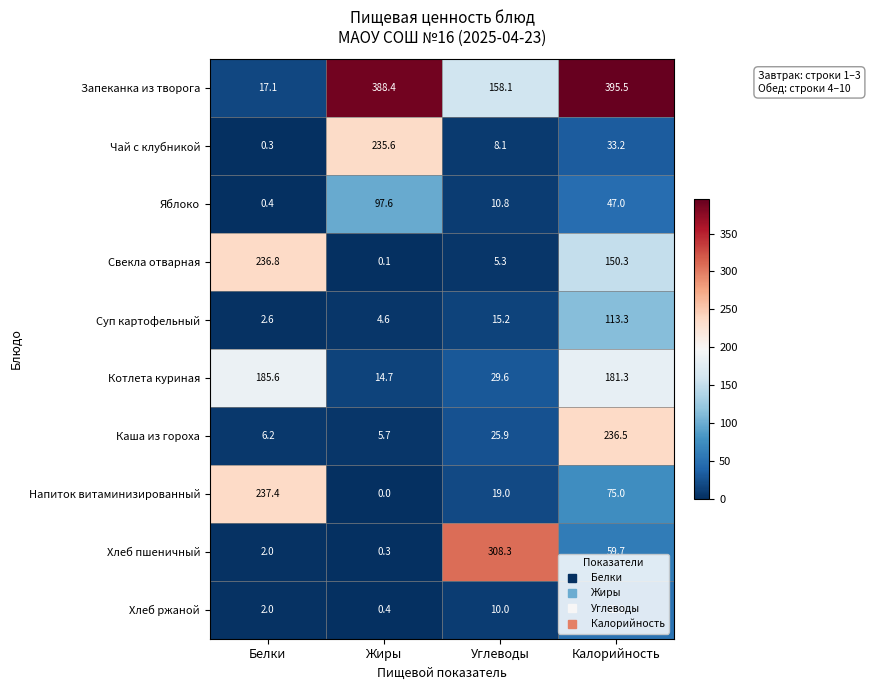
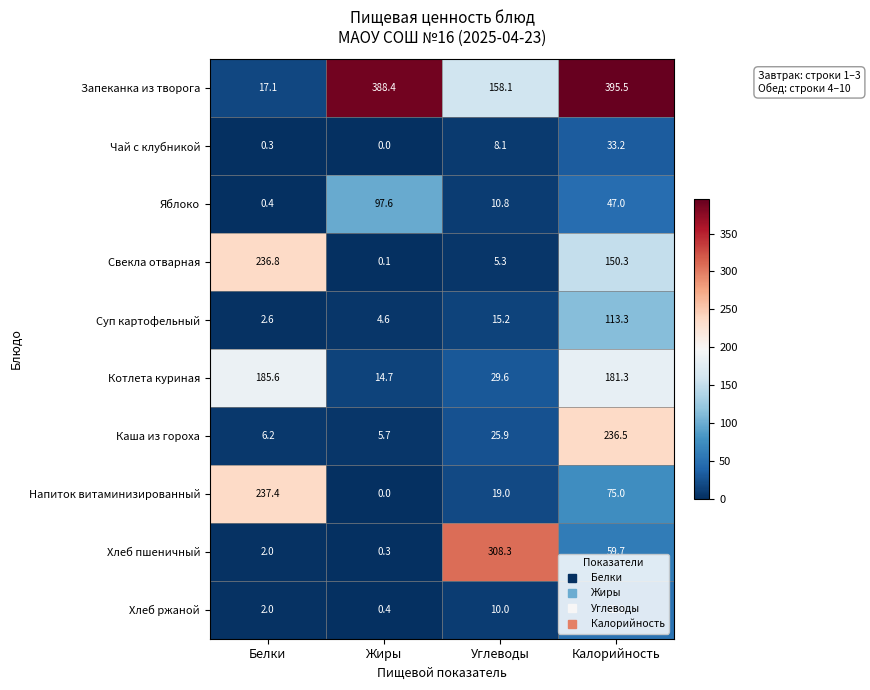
Чай с клубникой, Жиры: 235.6 -> 0.0
